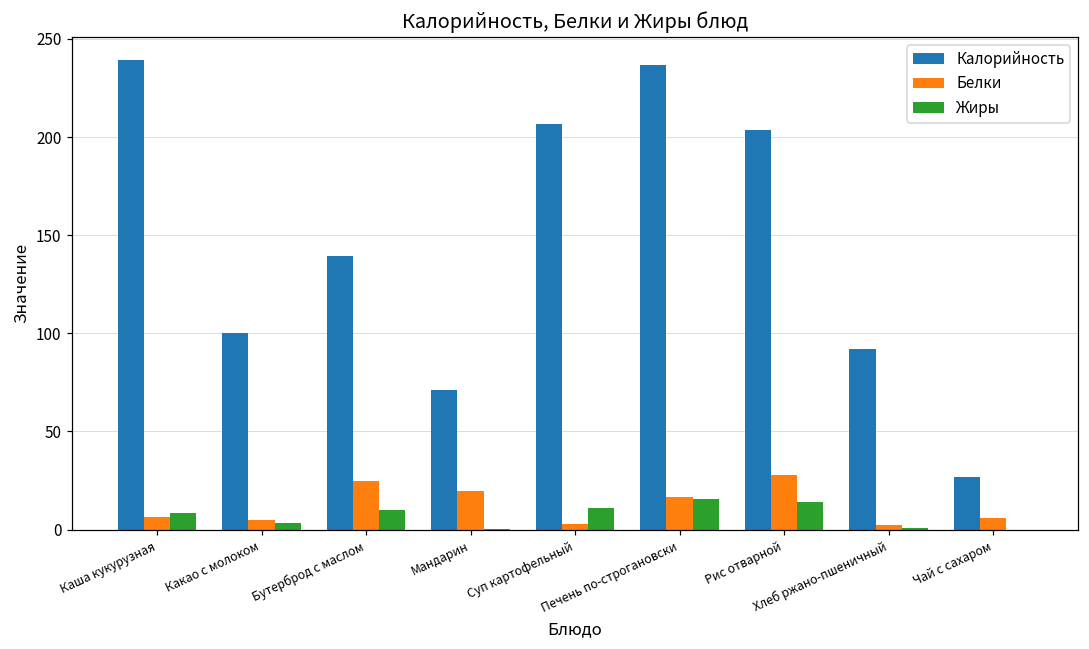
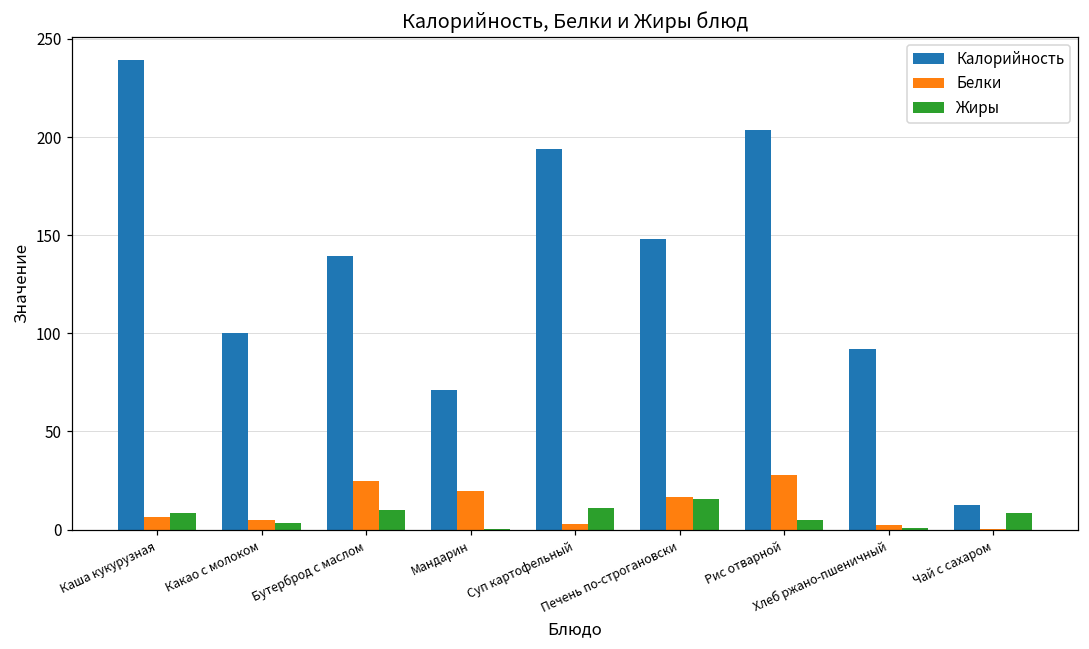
Калорийность, Суп картофельный: 207 -> 194
Калорийность, Печень по-строгановски: 237 -> 148
Жиры, Рис отварной: 14 -> 5
Калорийность, Чай с сахаром: 27 -> 13
Белки, Чай с сахаром: 6 -> 0
Жиры, Чай с сахаром: 0 -> 8
